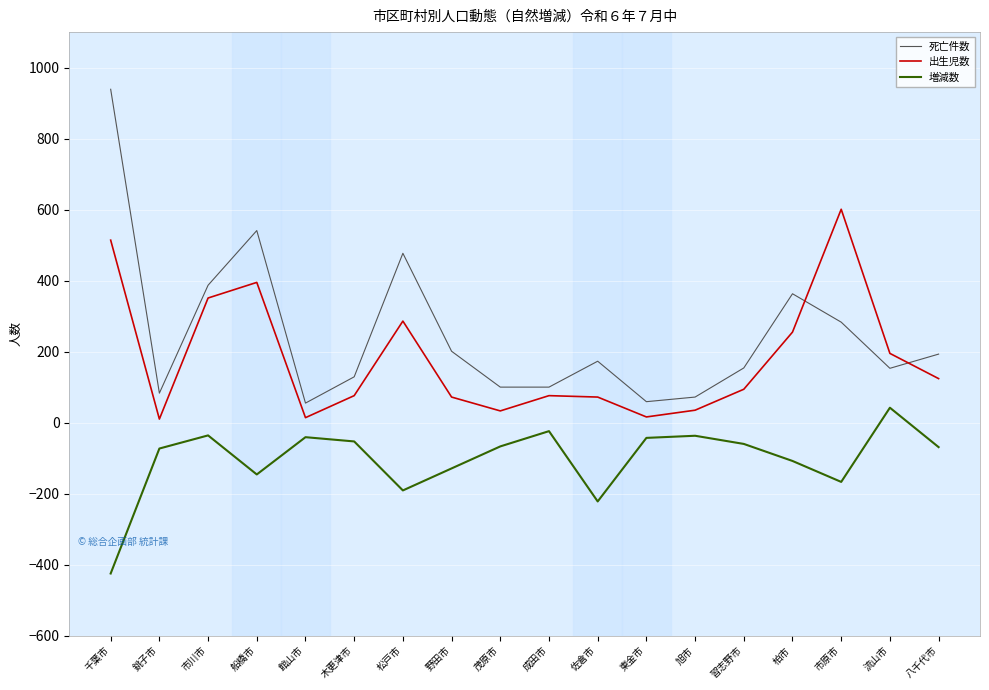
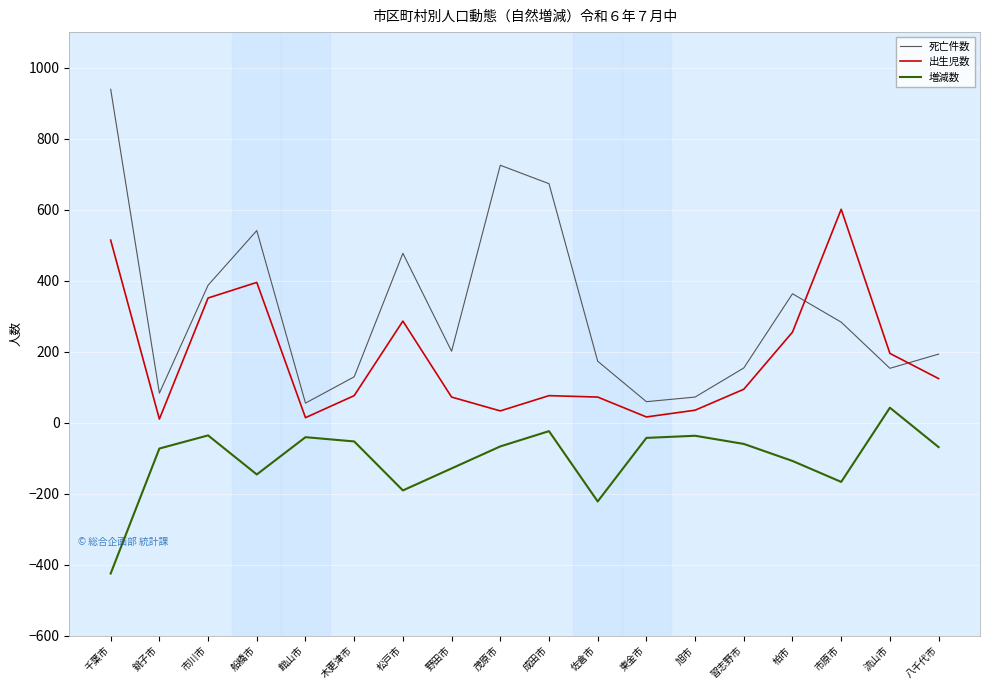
死亡件数, 茂原市: 100 -> 730
死亡件数, 成田市: 100 -> 670
